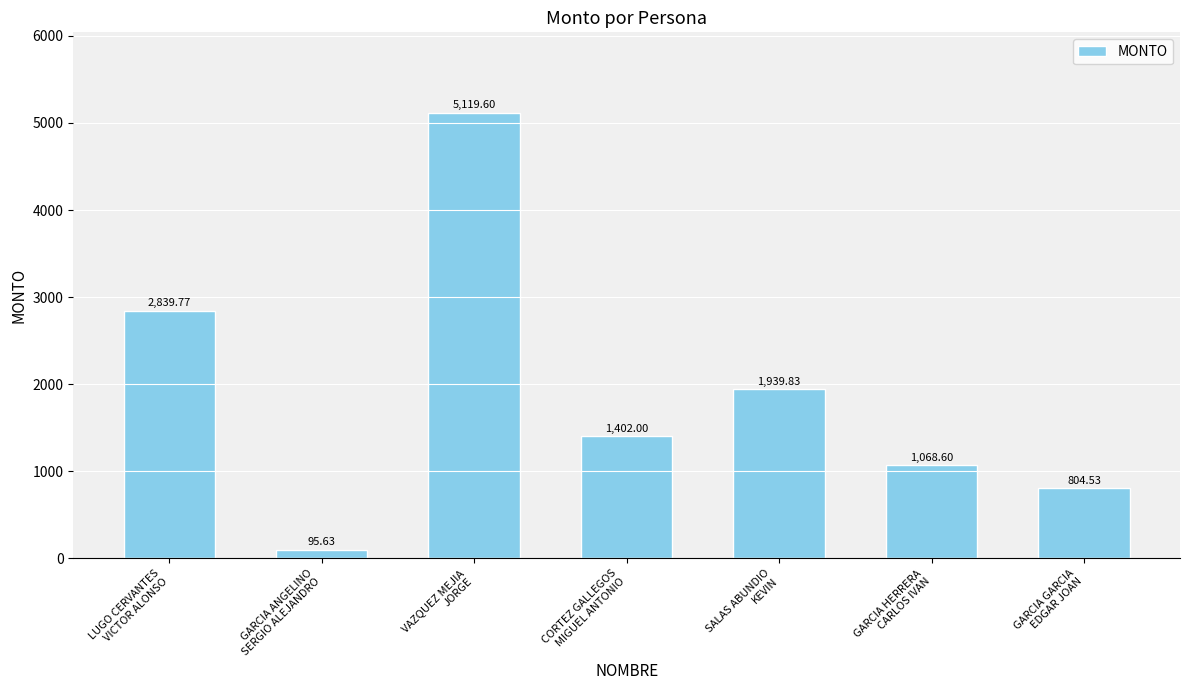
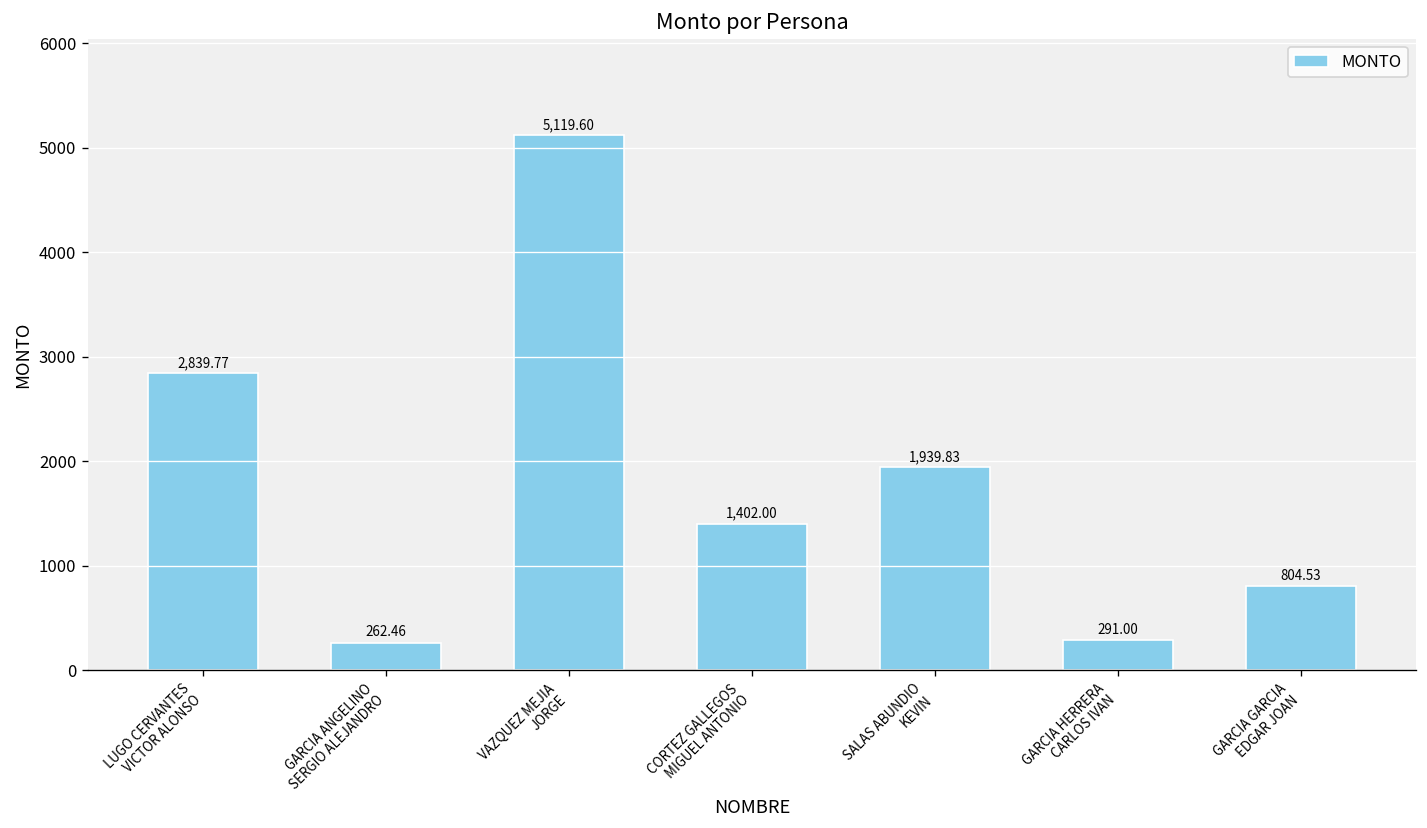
GARCIA ANGELINO SERGIO ALEJANDRO: 95.63 -> 262.46
GARCIA HERRERA CARLOS IVAN: 1,068.60 -> 291.00
